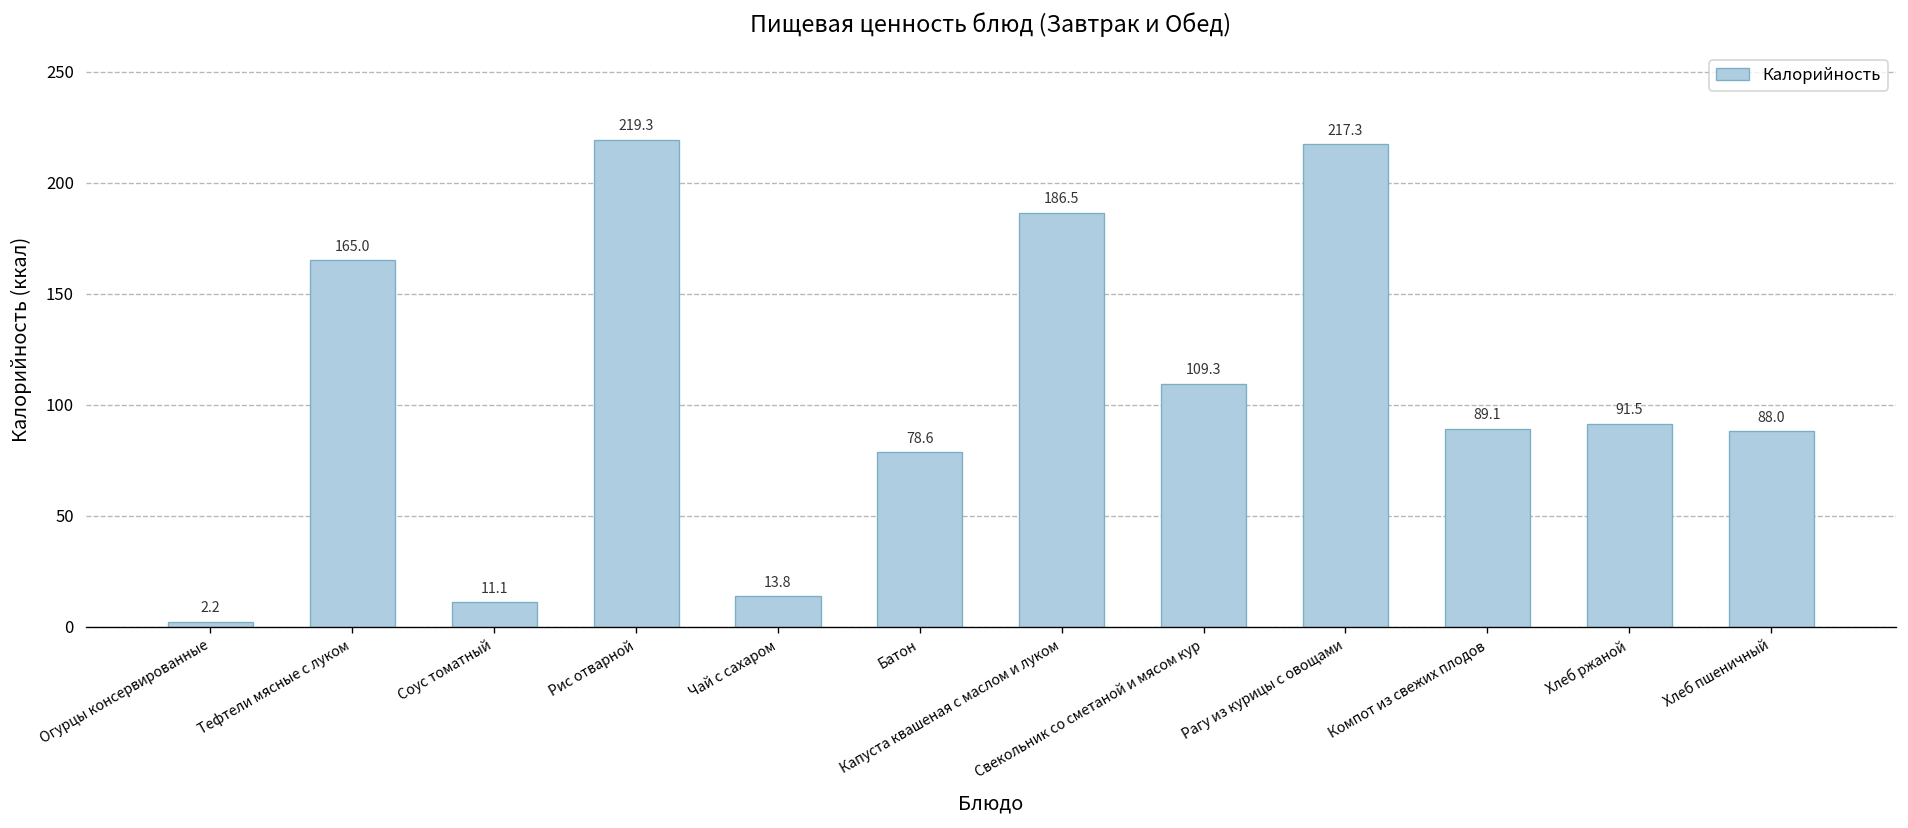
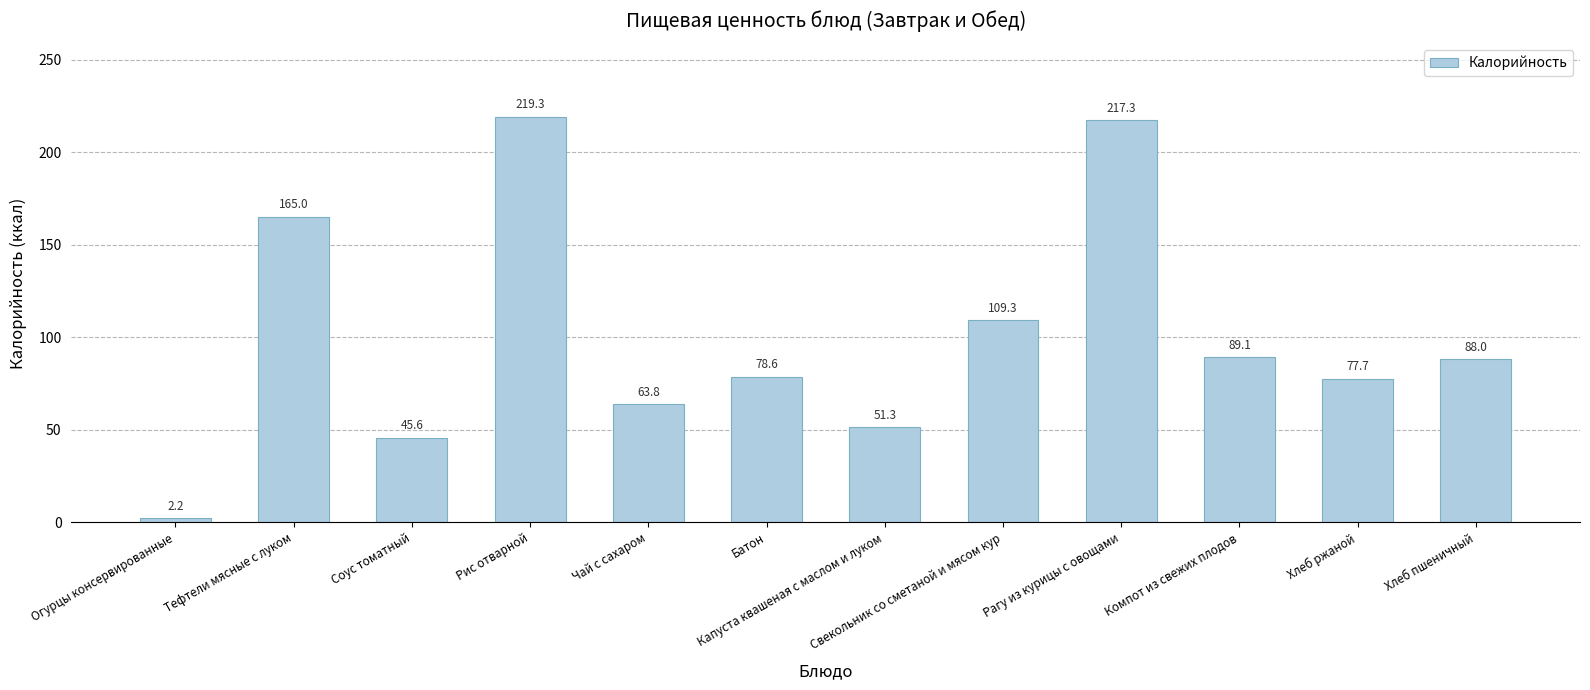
Соус томатный: 11.1 -> 45.6
Чай с сахаром: 13.8 -> 63.8
Капуста квашеная с маслом и луком: 186.5 -> 51.3
Хлеб ржаной: 91.5 -> 77.7
